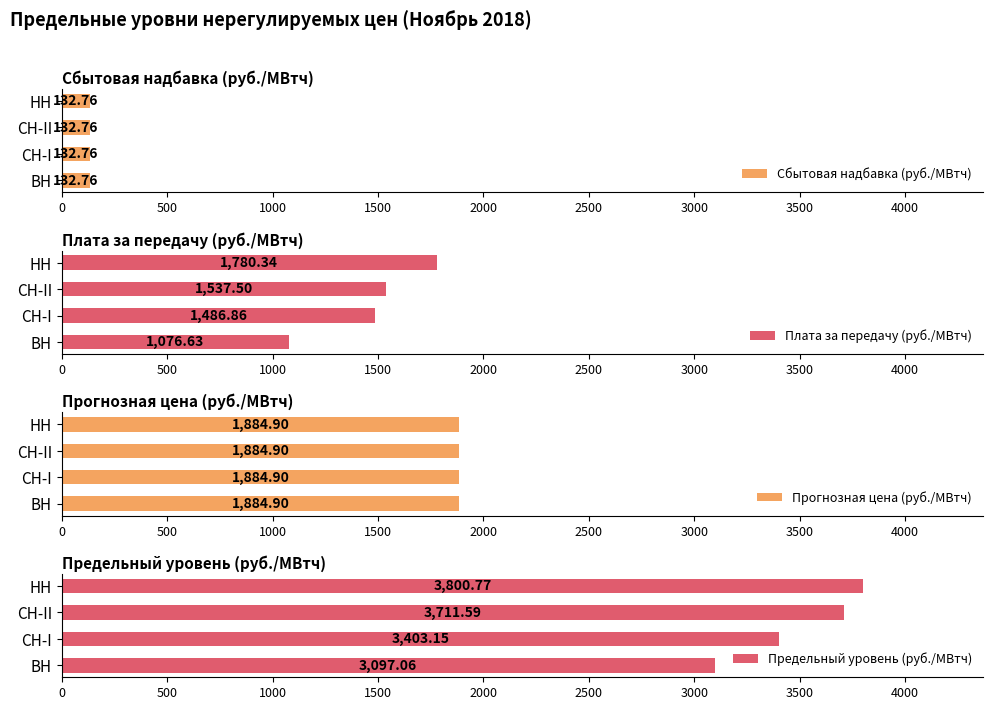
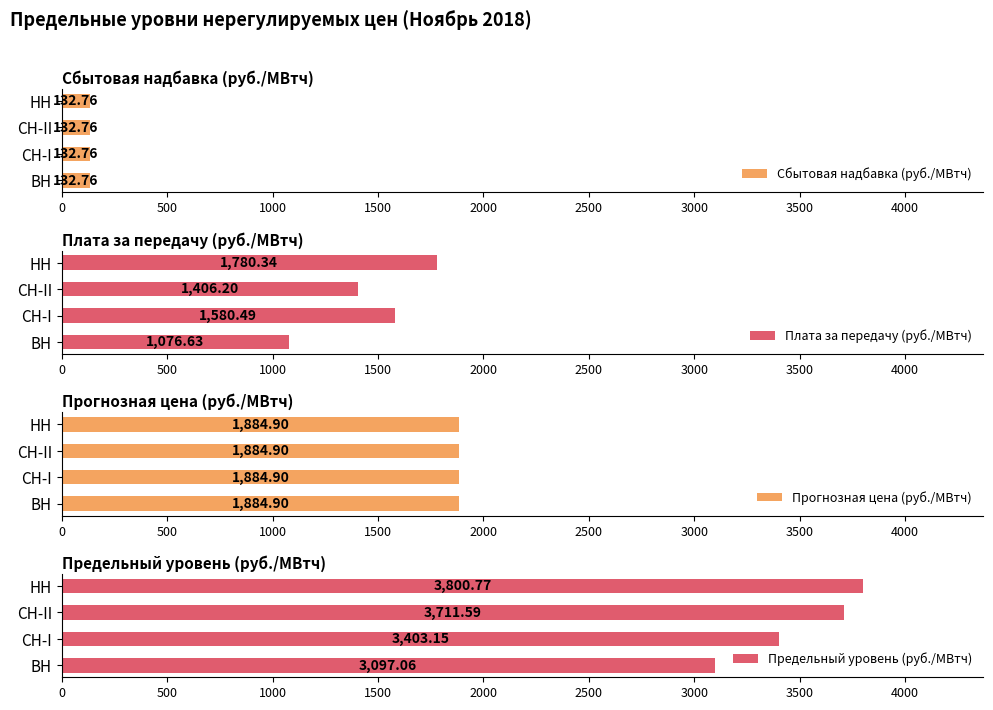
Плата за передачу (руб./МВтч), СН-II: 1,537.50 -> 1,406.20
Плата за передачу (руб./МВтч), СН-I: 1,486.86 -> 1,580.49
